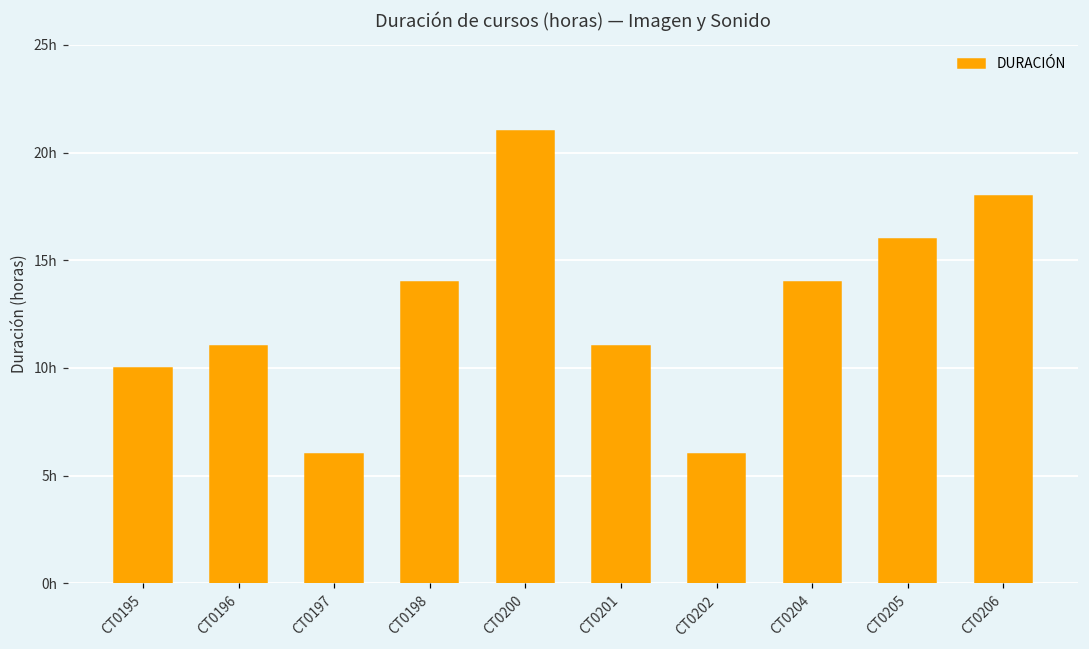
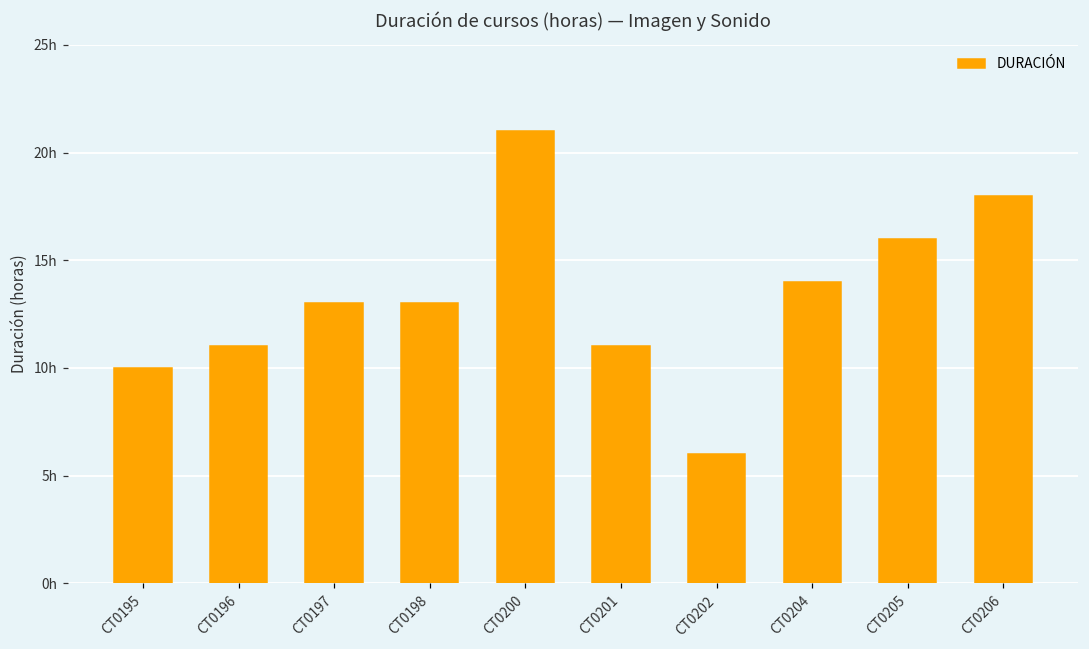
CT0197: 6h -> 13h
CT0198: 14h -> 13h
